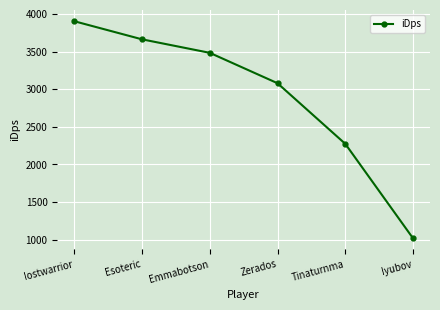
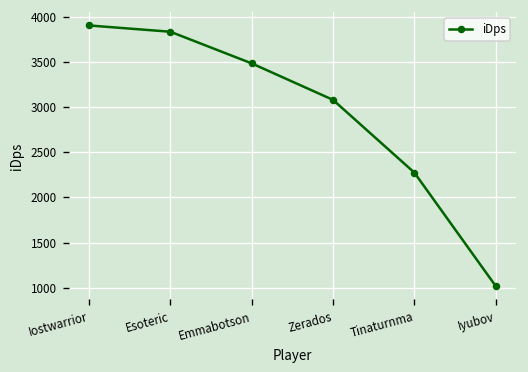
Esoteric: 3700 -> 3800
